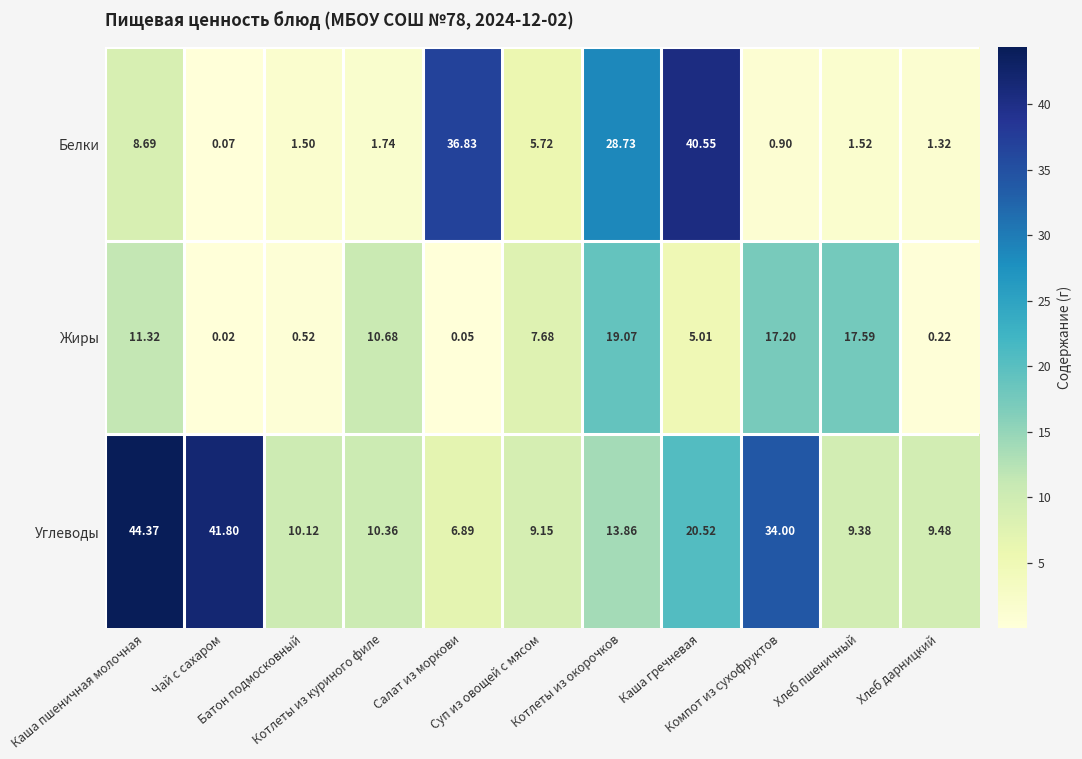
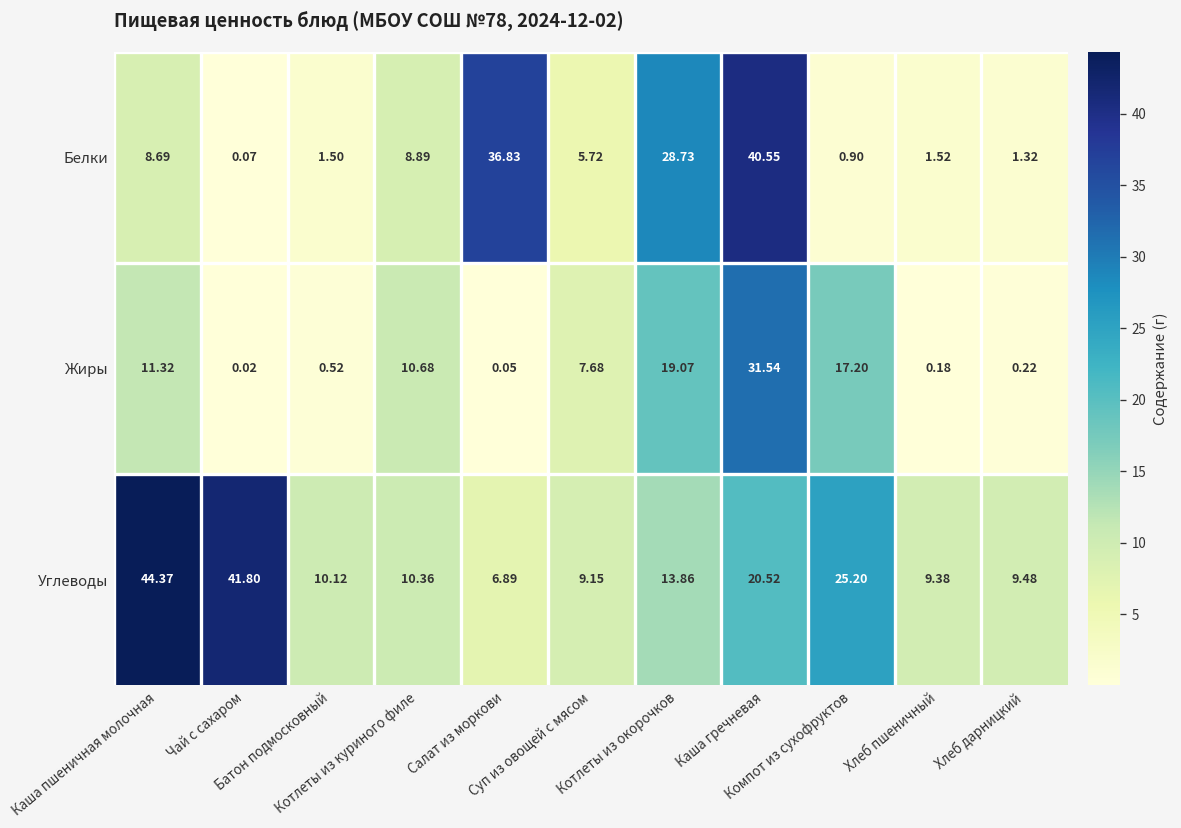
Белки, Котлеты из куриного филе: 1.74 -> 8.89
Жиры, Каша гречневая: 5.01 -> 31.54
Жиры, Хлеб пшеничный: 17.59 -> 0.18
Углеводы, Компот из сухофруктов: 34.00 -> 25.20
